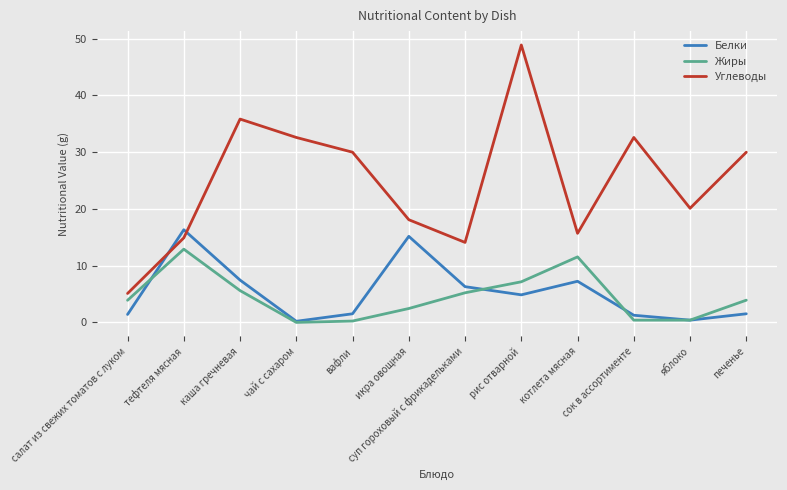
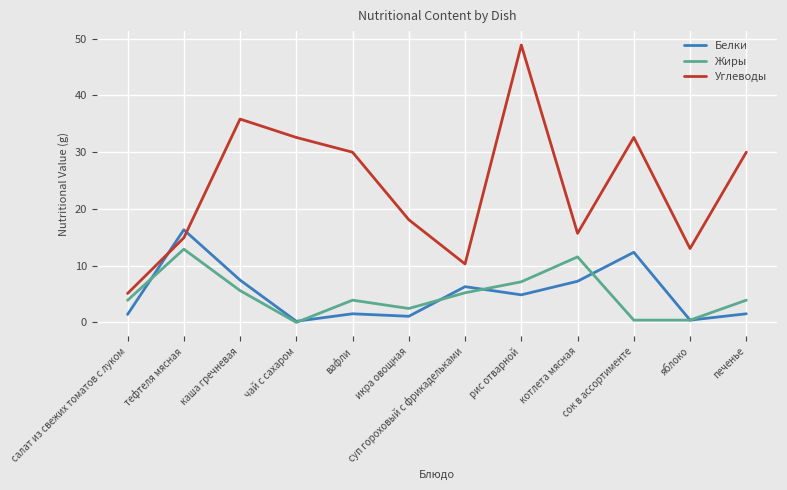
Жиры, вафли: 0 -> 4
Белки, икра овощная: 15 -> 1
Углеводы, суп гороховый с фрикадельками: 14 -> 10
Белки, сок в ассортименте: 1 -> 12
Углеводы, яблоко: 20 -> 13
